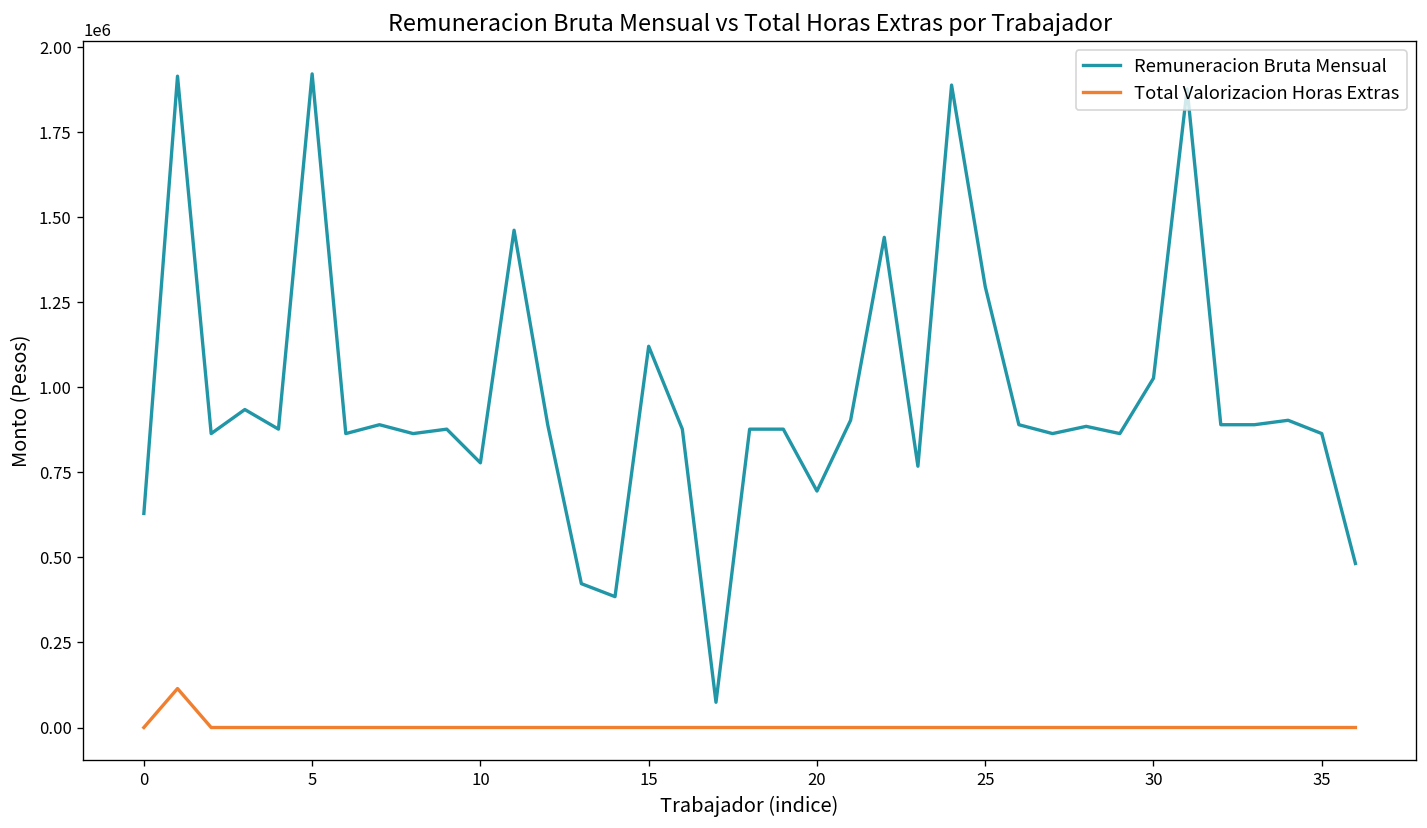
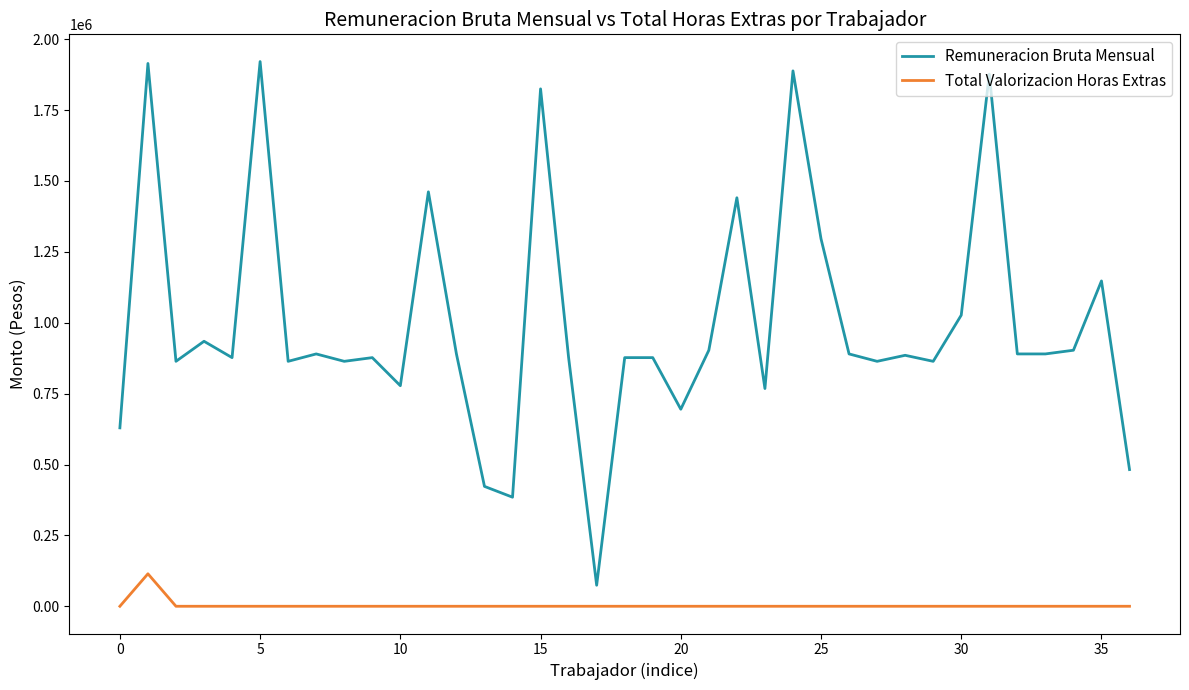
Remuneracion Bruta Mensual, 15: 1120000 -> 1820000
Remuneracion Bruta Mensual, 35: 860000 -> 1150000
